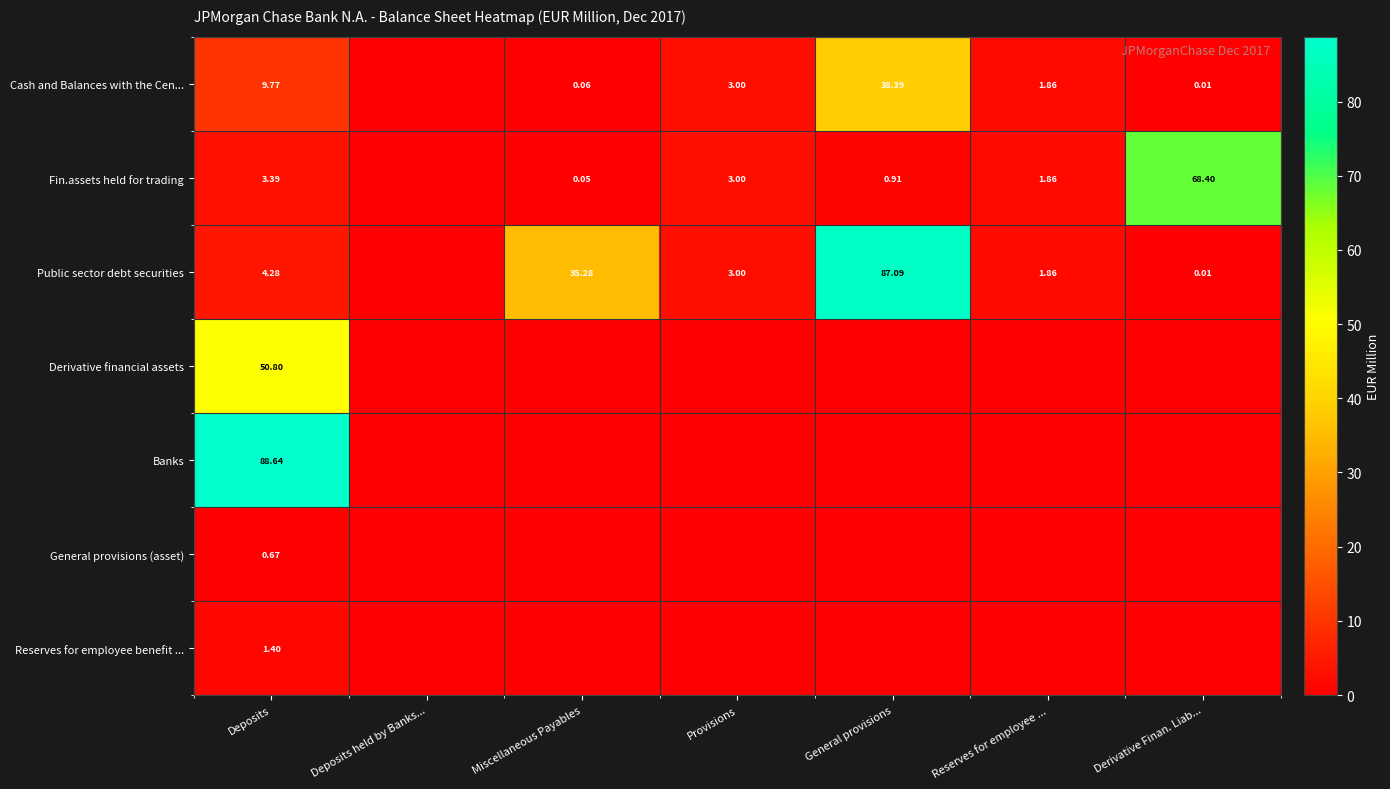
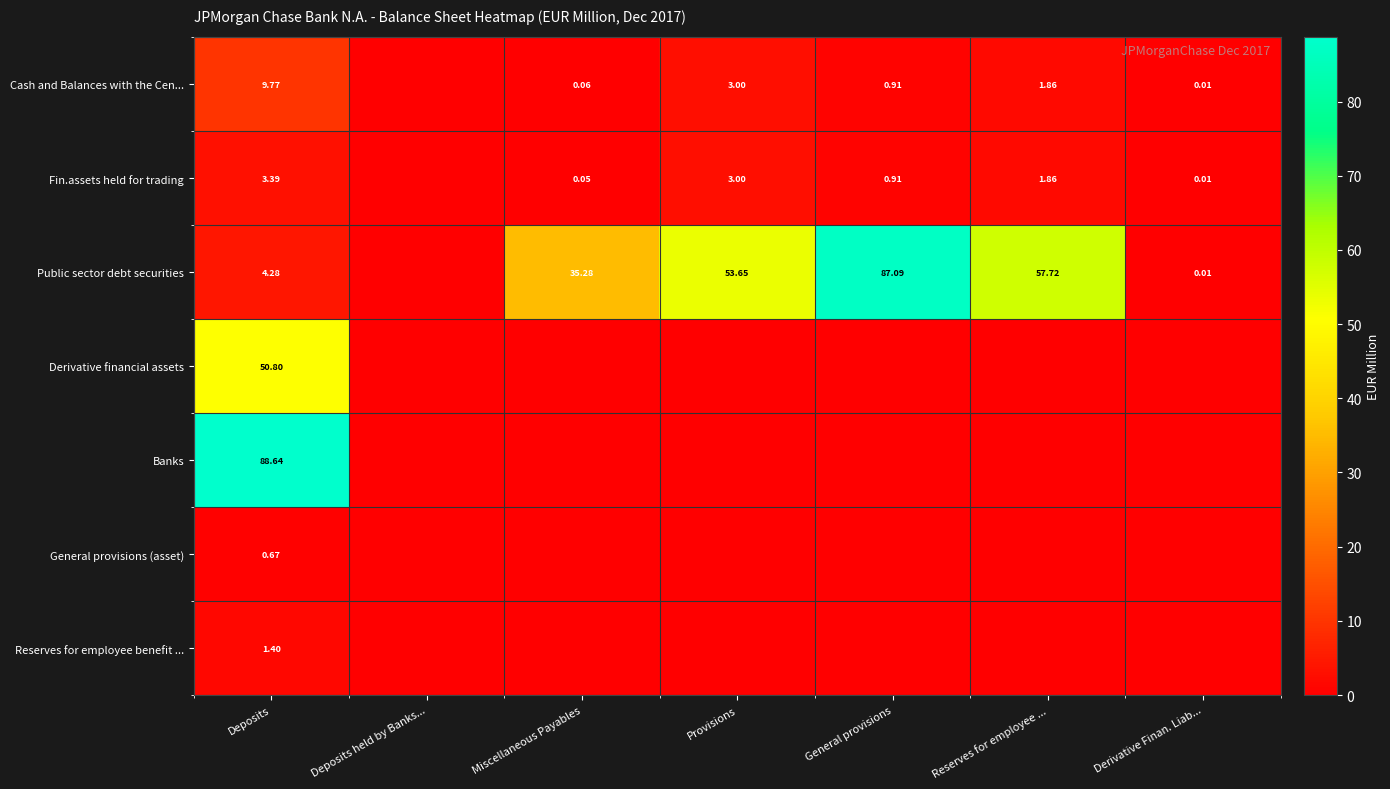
Cash and Balances with the Cen..., General provisions: 38.39 -> 0.91
Fin.assets held for trading, Derivative Finan. Liab...: 68.40 -> 0.01
Public sector debt securities, Provisions: 3.00 -> 53.65
Public sector debt securities, Reserves for employee ...: 1.86 -> 57.72
